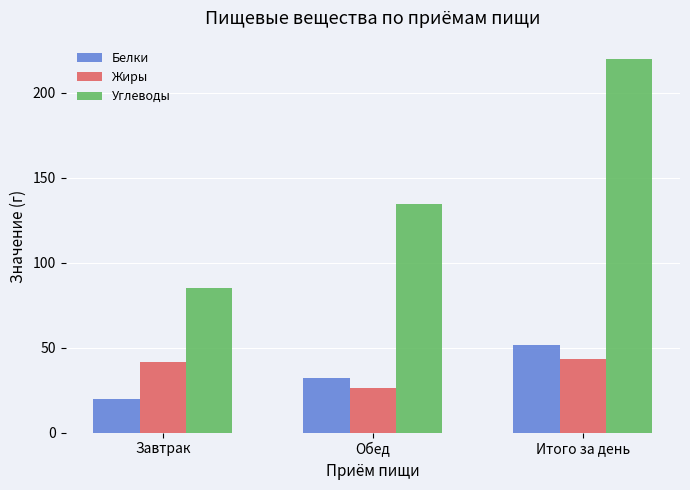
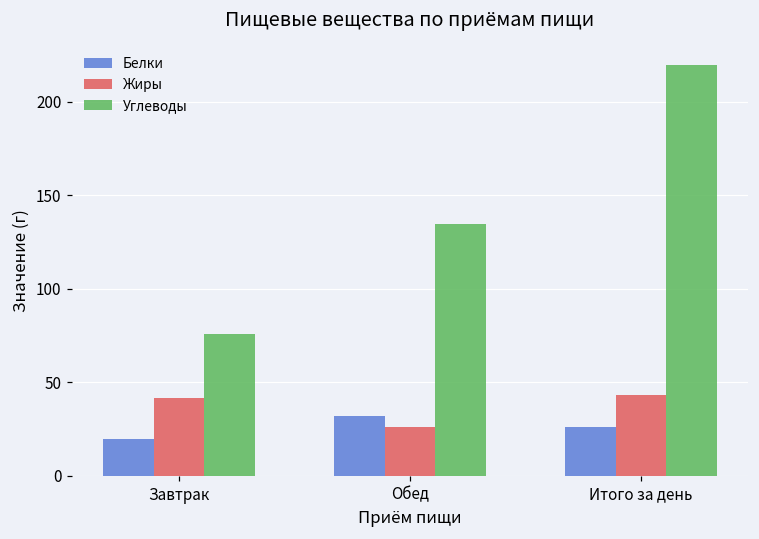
Углеводы, Завтрак: 85 -> 76
Белки, Итого за день: 52 -> 26
